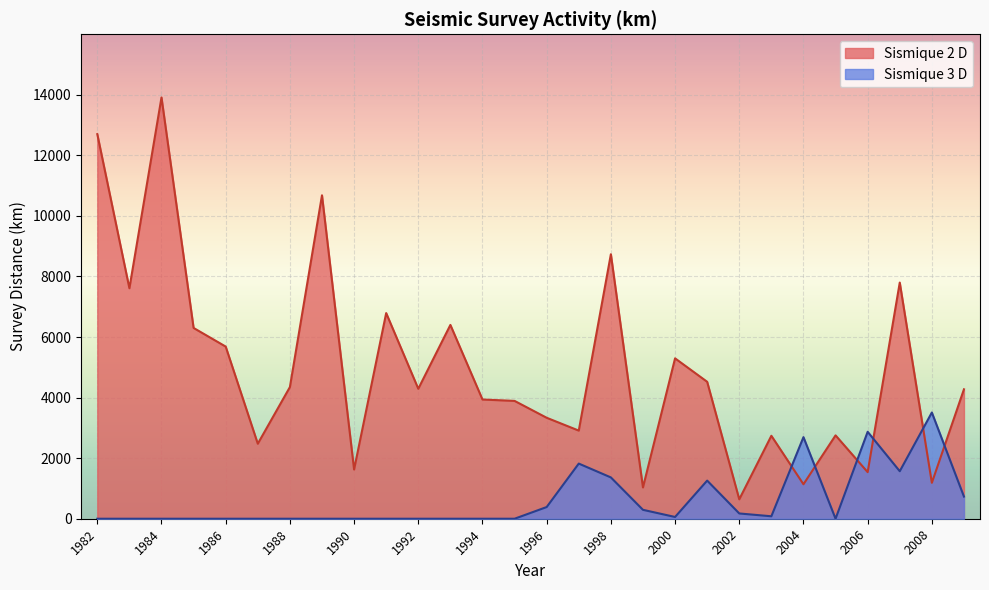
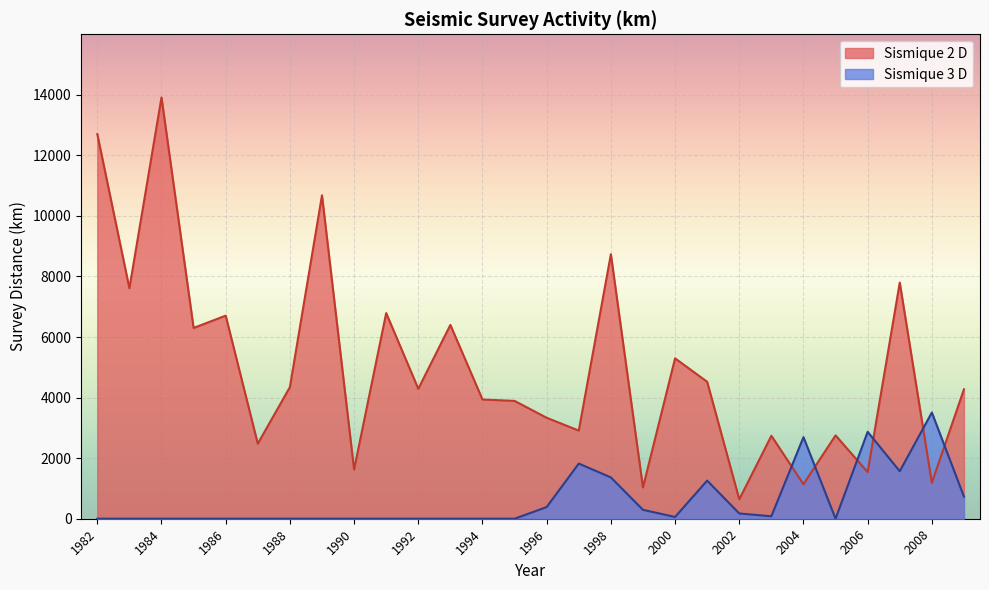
Sismique 2 D, 1986: 5700 -> 6700
